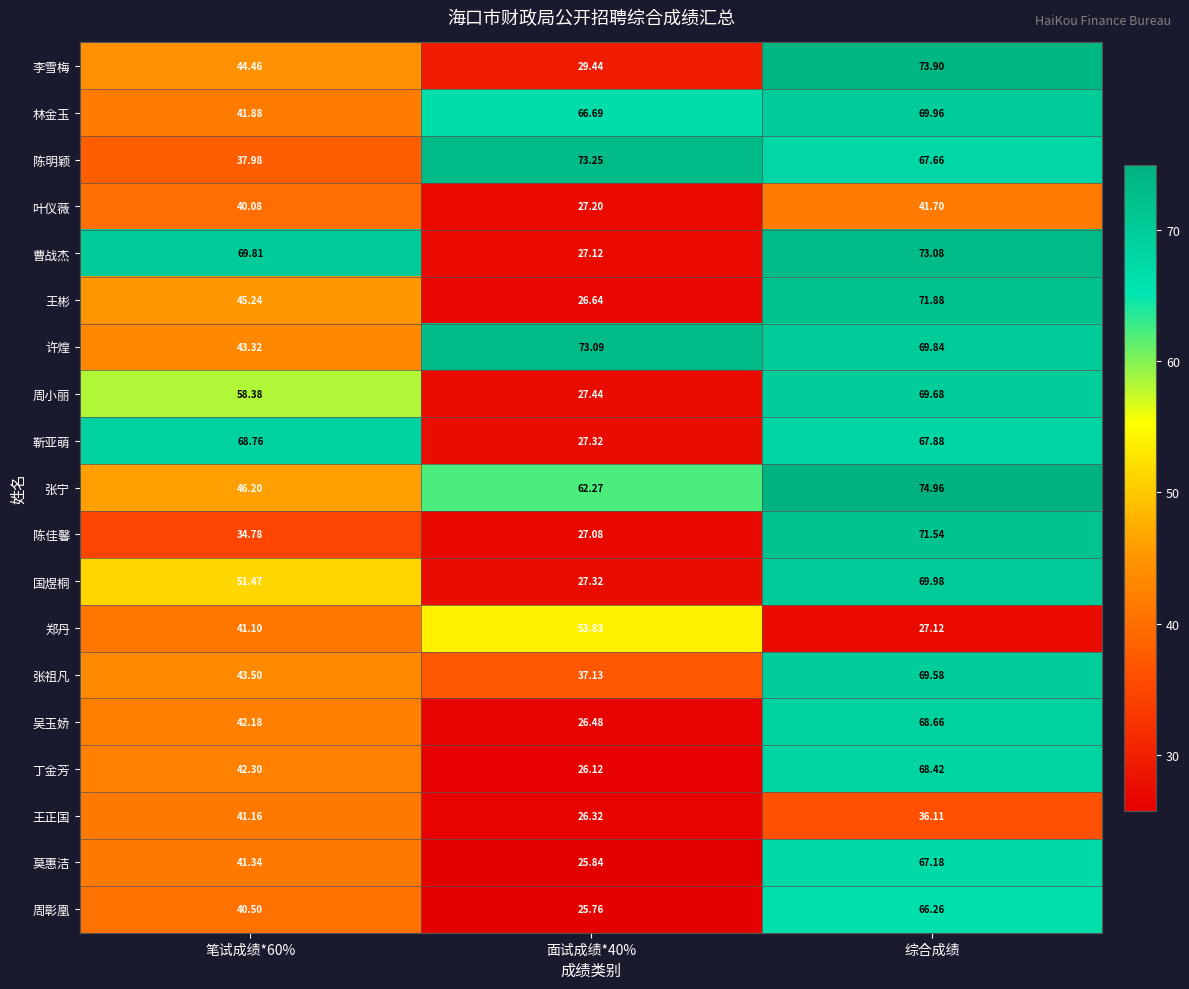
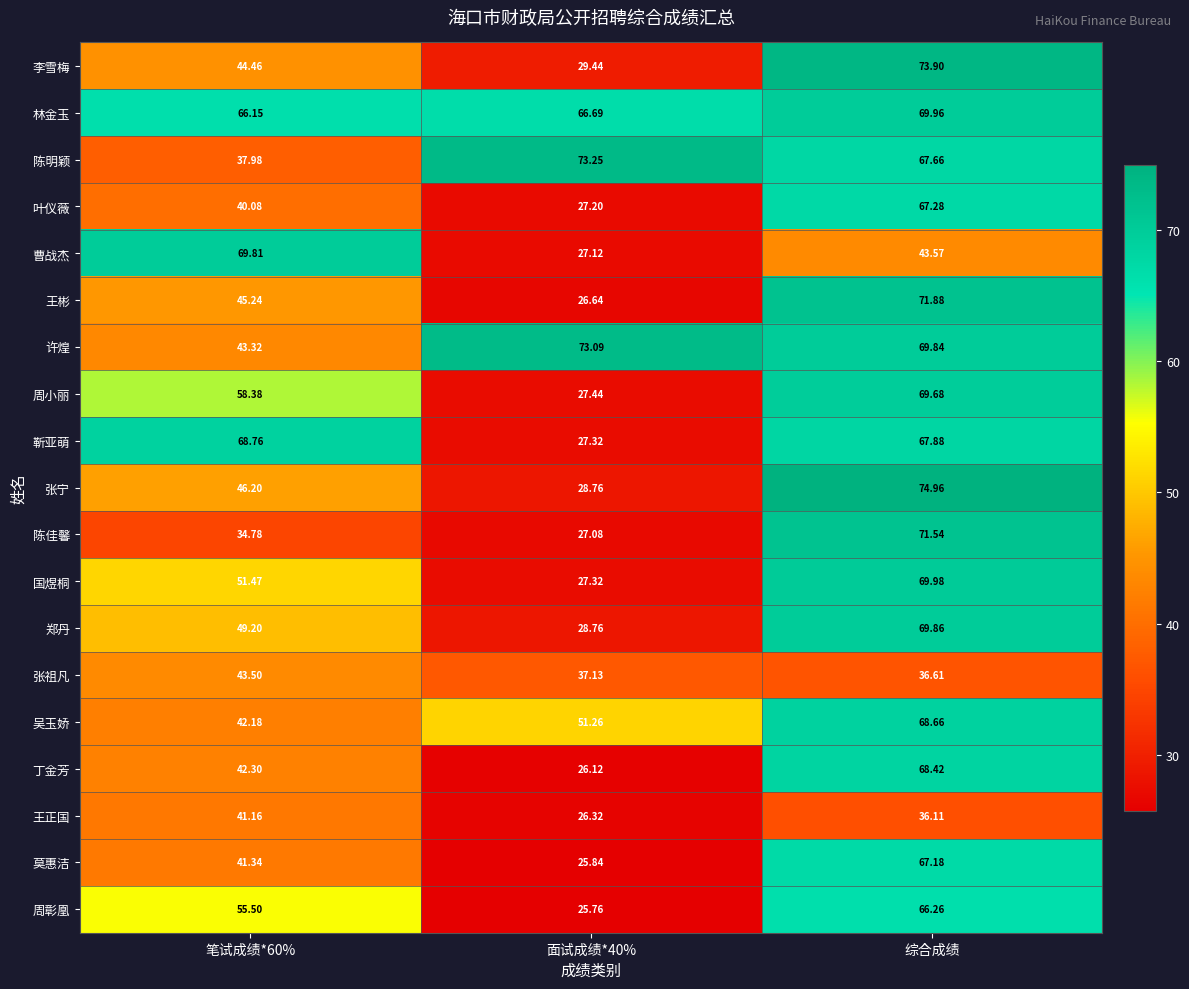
林金玉, 笔试成绩*60%: 41.88 -> 66.15
叶仪薇, 综合成绩: 41.70 -> 67.28
曹战杰, 综合成绩: 73.08 -> 43.57
张宁, 面试成绩*40%: 62.27 -> 28.76
郑丹, 笔试成绩*60%: 41.10 -> 49.20
郑丹, 面试成绩*40%: 53.83 -> 28.76
郑丹, 综合成绩: 27.12 -> 69.86
张祖凡, 综合成绩: 69.58 -> 36.61
吴玉娇, 面试成绩*40%: 26.48 -> 51.26
周彰凰, 笔试成绩*60%: 40.50 -> 55.50
